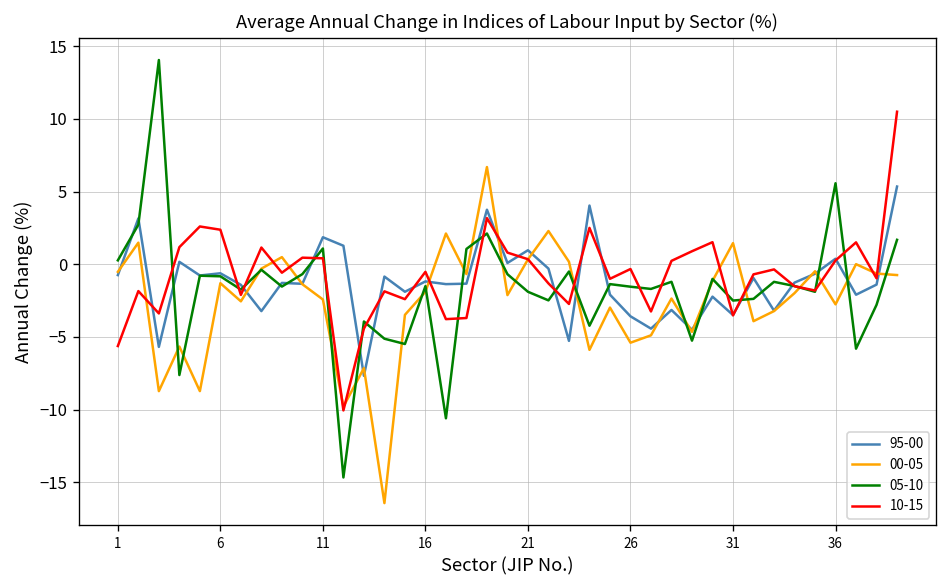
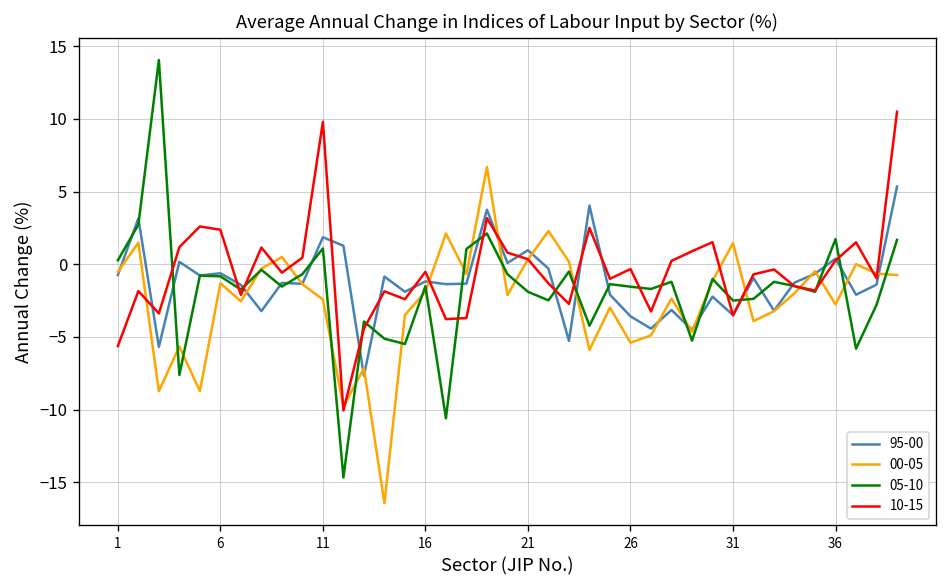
10-15, 11: 0.4 -> 9.8
05-10, 36: 5.6 -> 1.7
